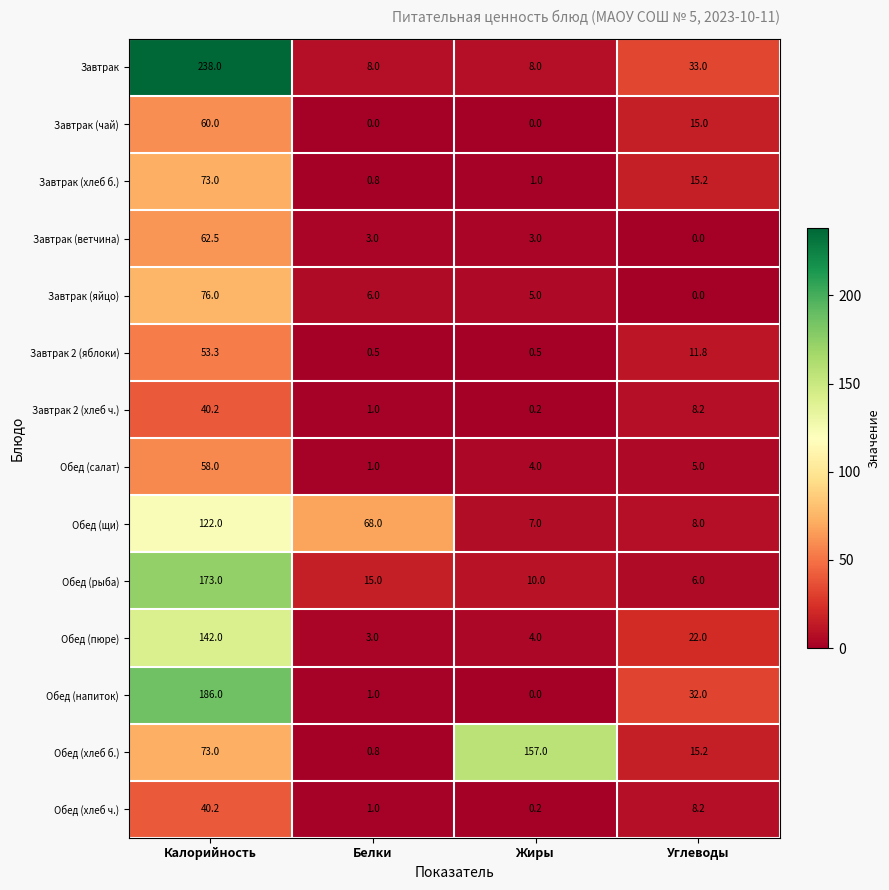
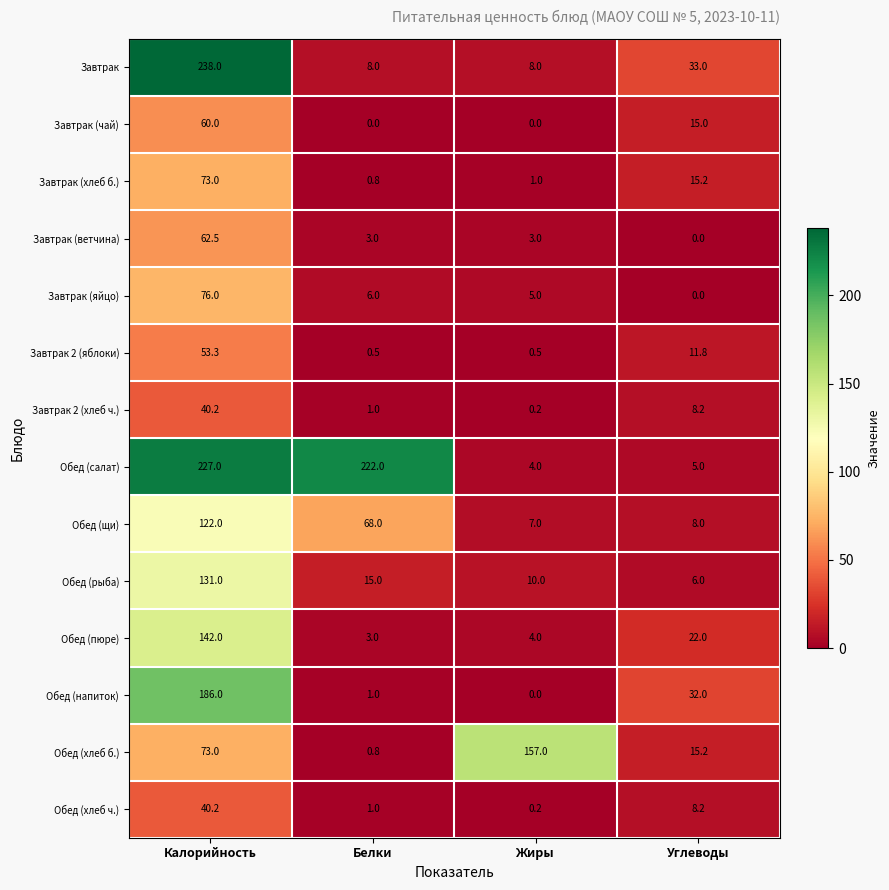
Обед (салат), Калорийность: 58.0 -> 227.0
Обед (салат), Белки: 1.0 -> 222.0
Обед (рыба), Калорийность: 173.0 -> 131.0
